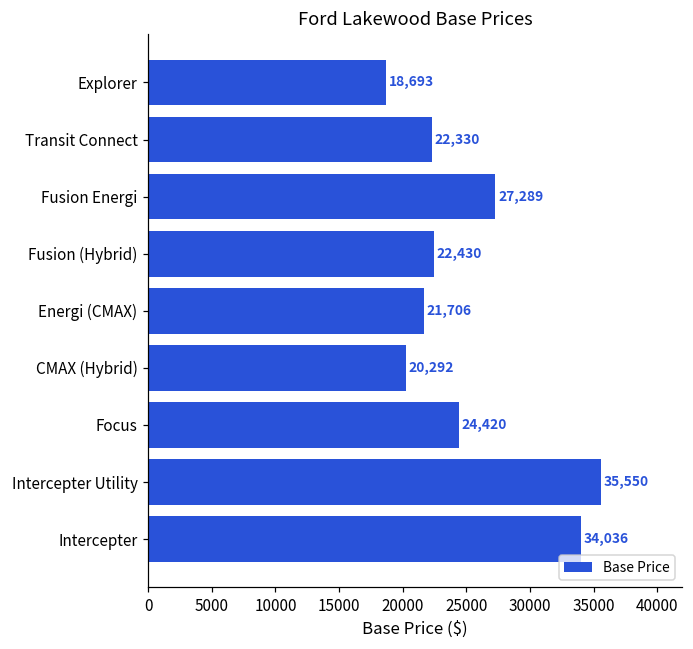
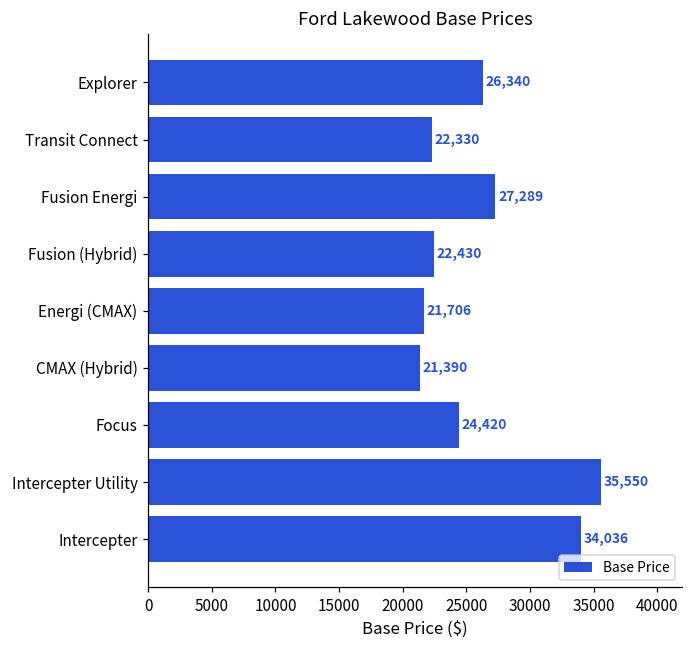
Explorer: 18,693 -> 26,340
CMAX (Hybrid): 20,292 -> 21,390
